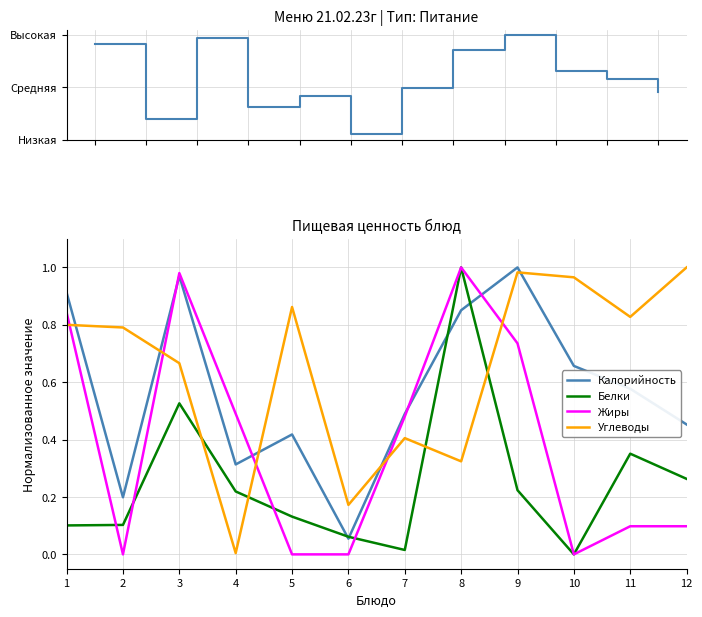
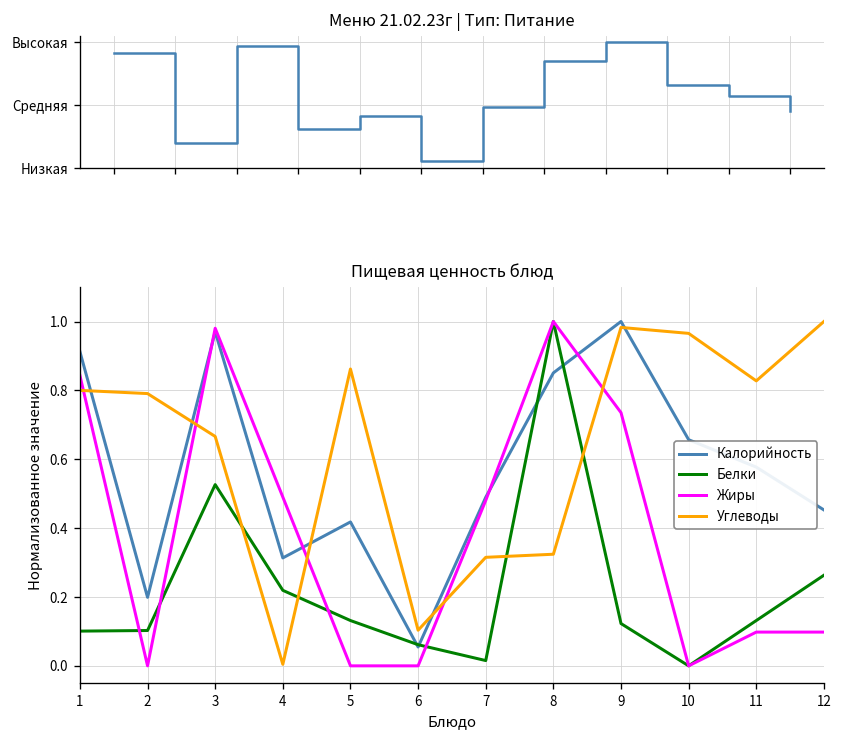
Пищевая ценность блюд, Углеводы, 6: 0.17 -> 0.10
Пищевая ценность блюд, Углеводы, 7: 0.41 -> 0.32
Пищевая ценность блюд, Белки, 9: 0.22 -> 0.12
Пищевая ценность блюд, Белки, 11: 0.35 -> 0.13
